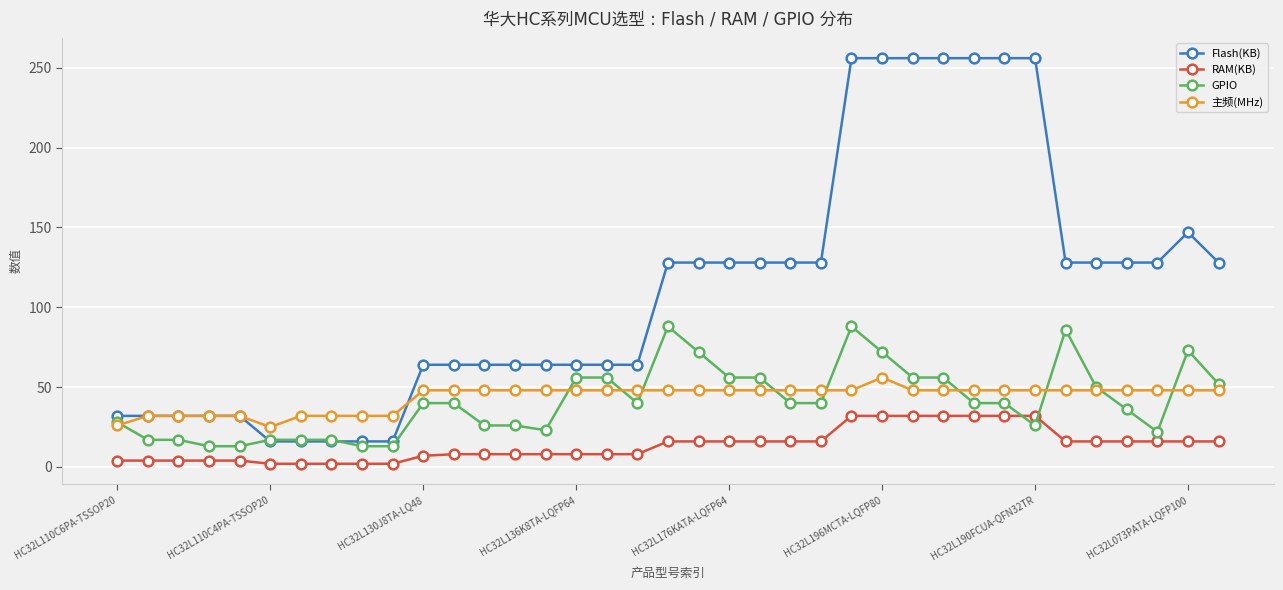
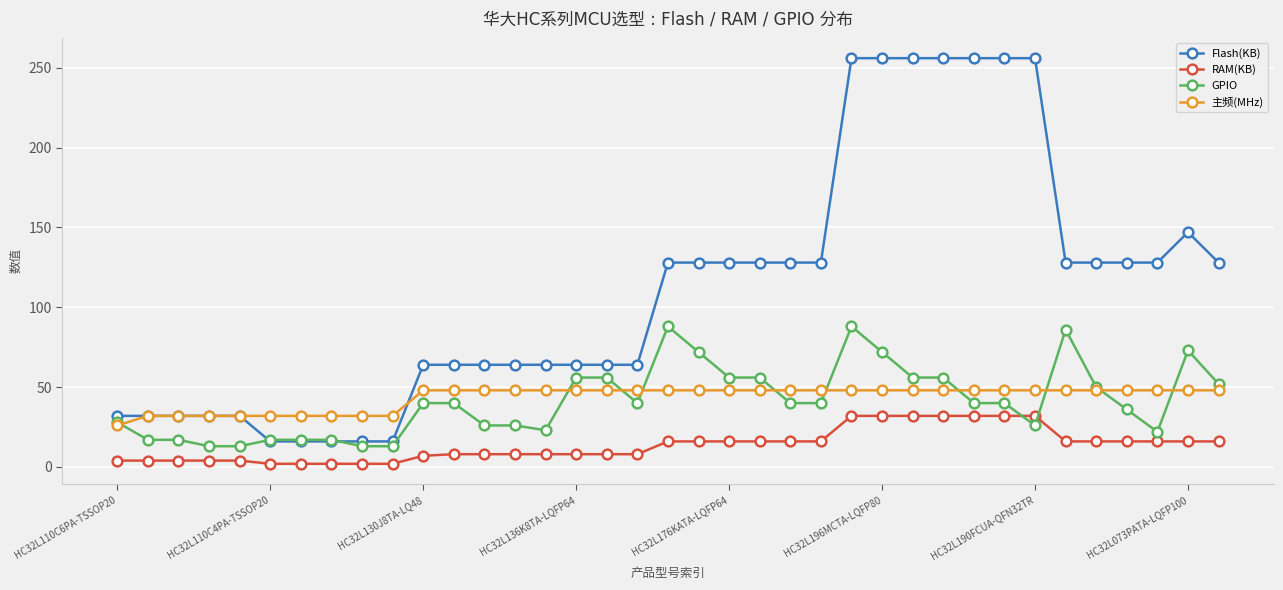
主频(MHz), HC32L110C4PA-TSSOP20: 25 -> 32
主频(MHz), HC32L196MCTA-LQFP80: 56 -> 48
